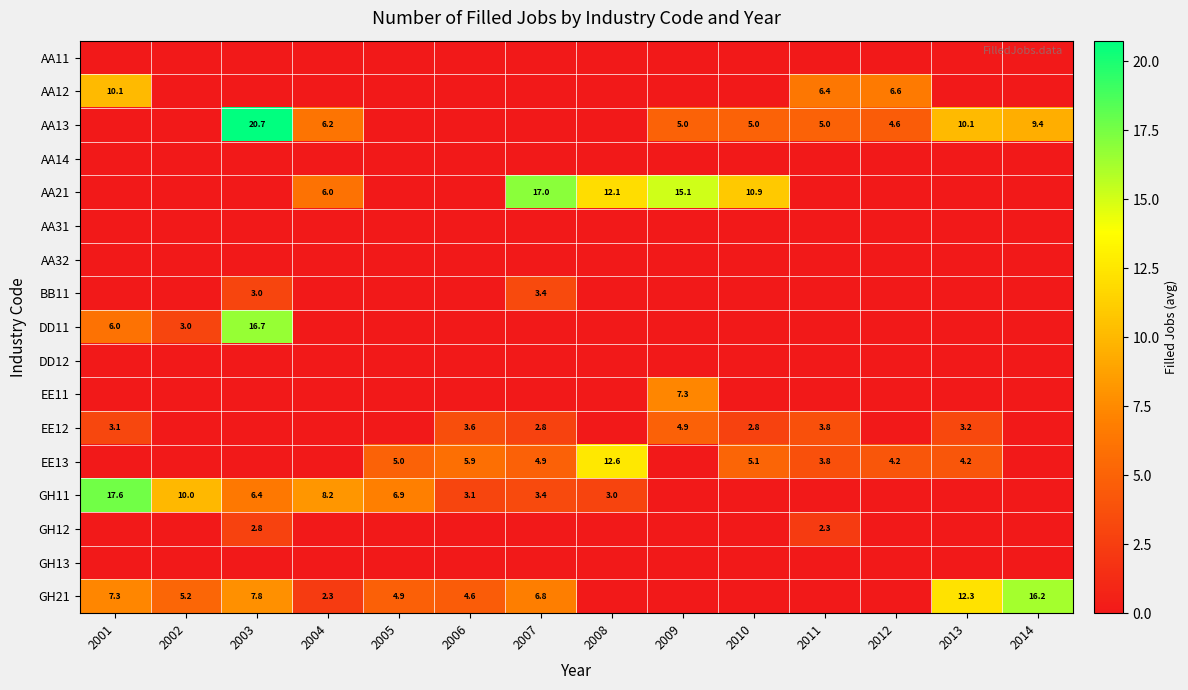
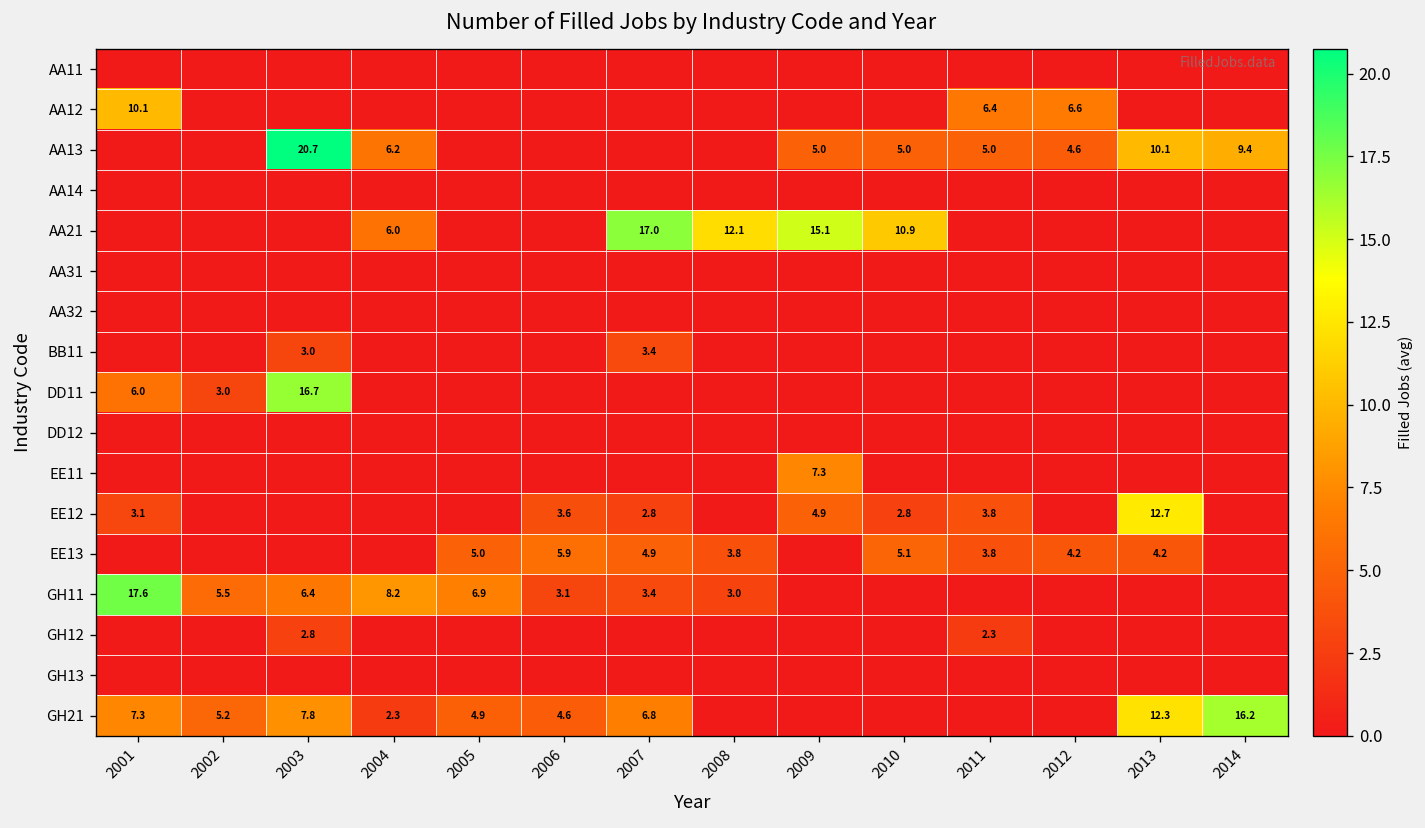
EE12, 2013: 3.2 -> 12.7
EE13, 2008: 12.6 -> 3.8
GH11, 2002: 10.0 -> 5.5
